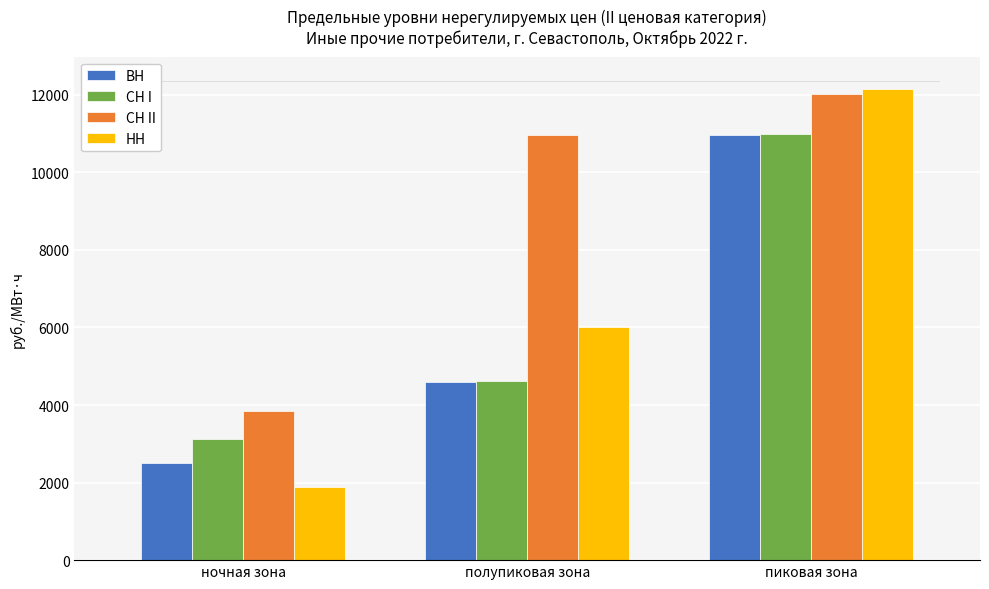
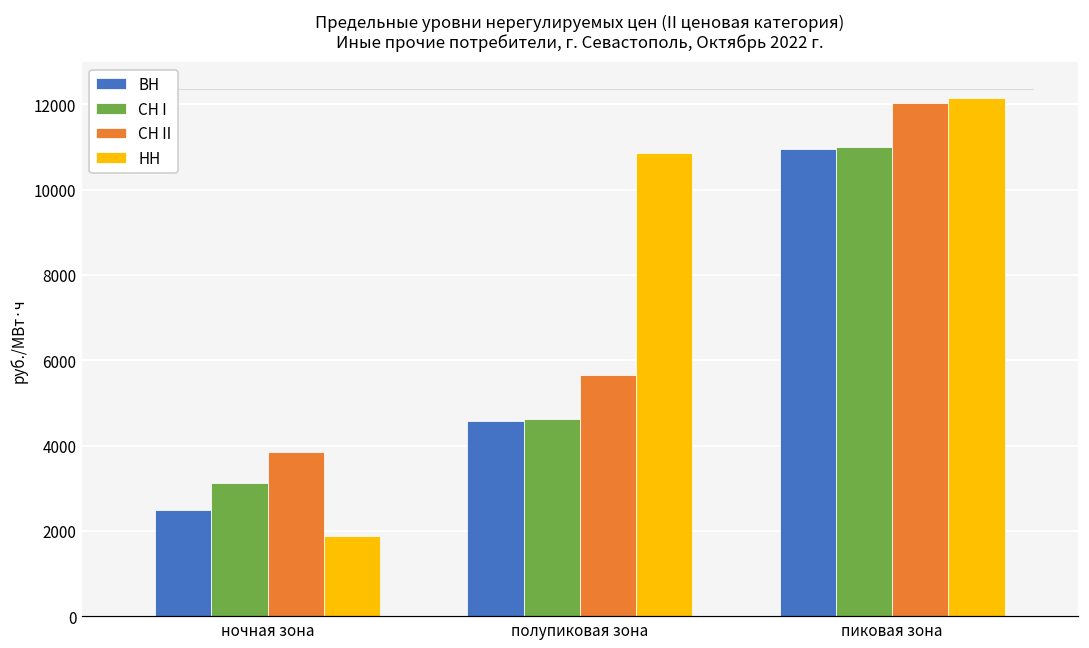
СН II, полупиковая зона: 11000 -> 5600
НН, полупиковая зона: 6000 -> 10900
